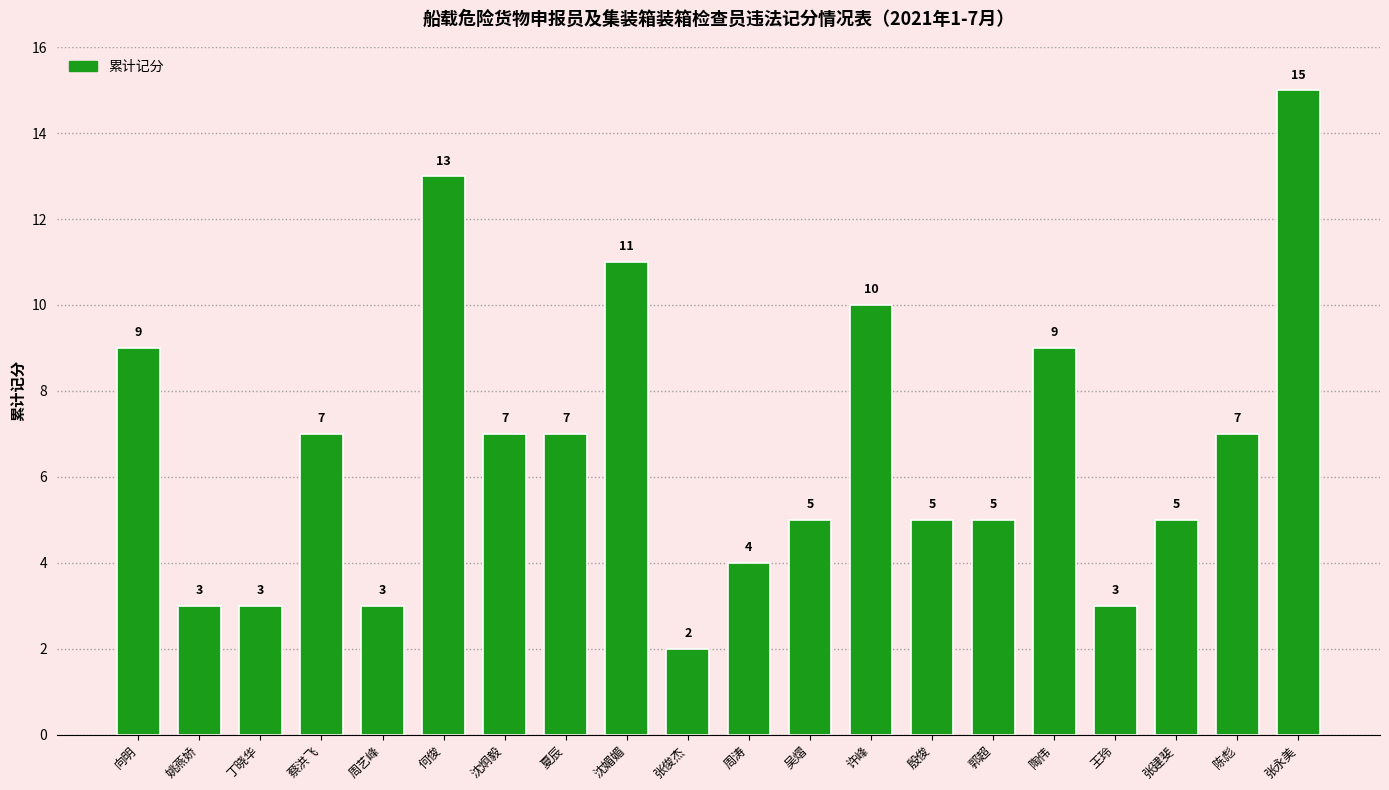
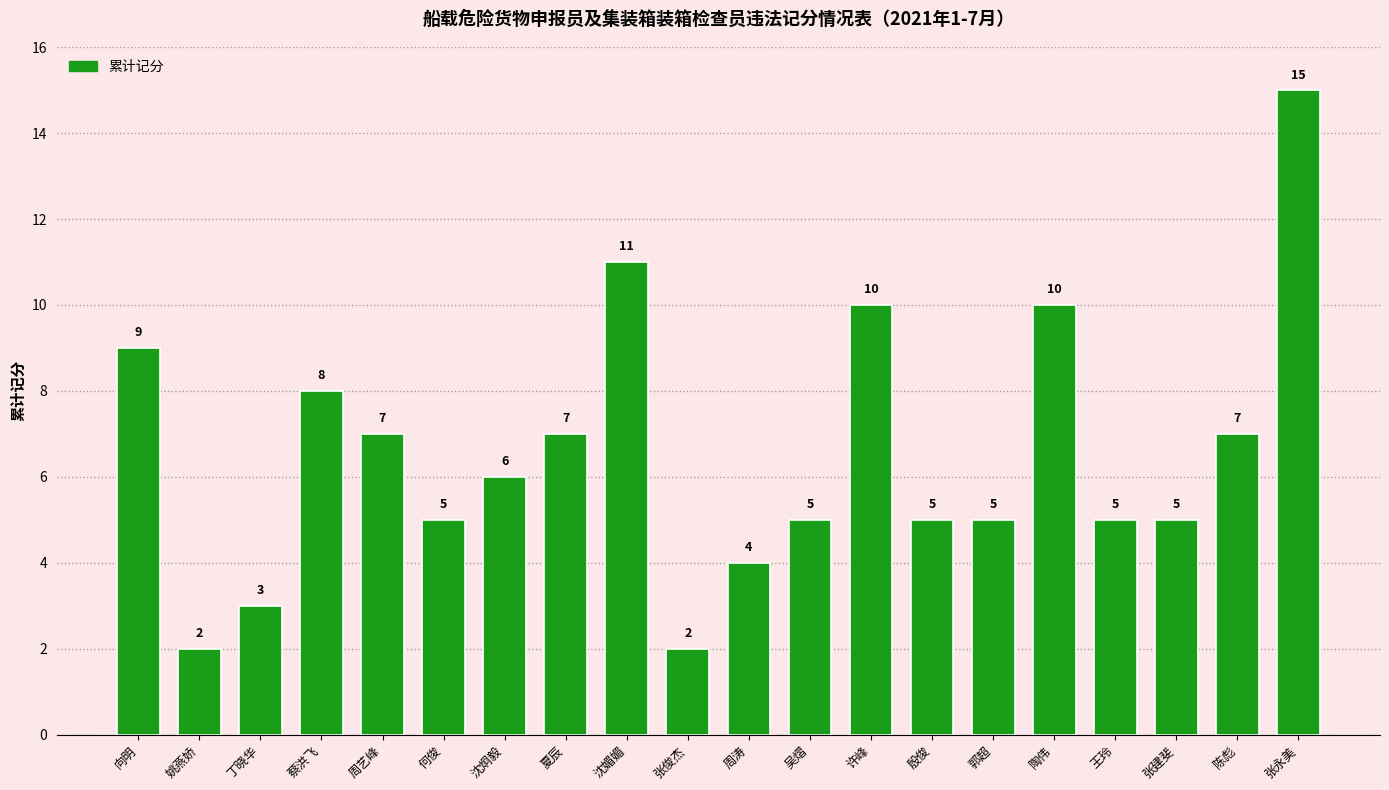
姚燕娇: 3 -> 2
蔡洪飞: 7 -> 8
周艺峰: 3 -> 7
何俊: 13 -> 5
沈炯毅: 7 -> 6
陶伟: 9 -> 10
王玲: 3 -> 5
